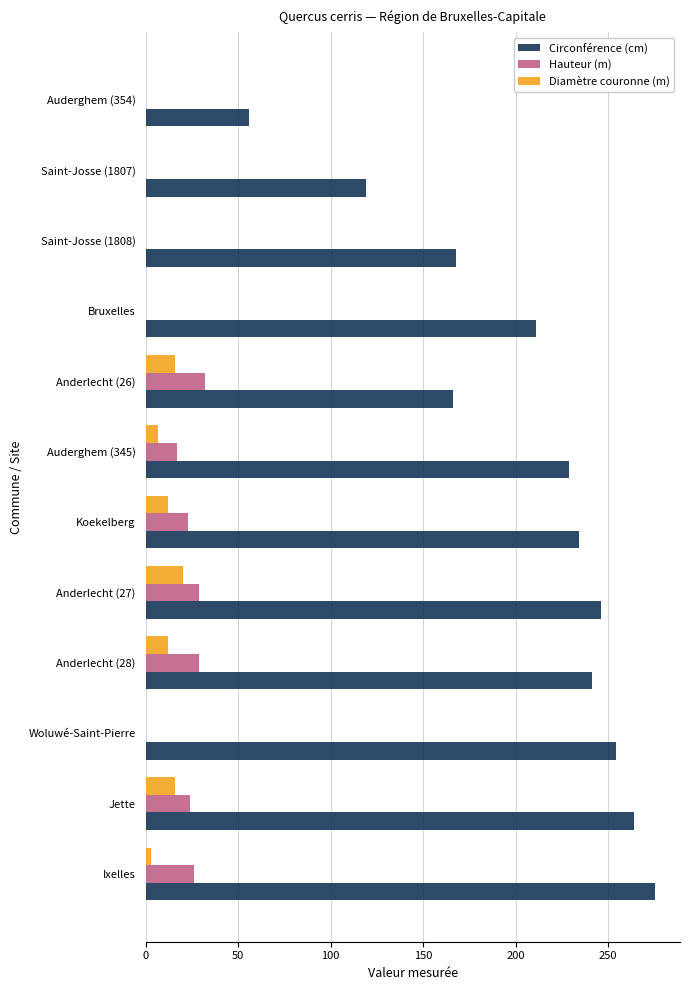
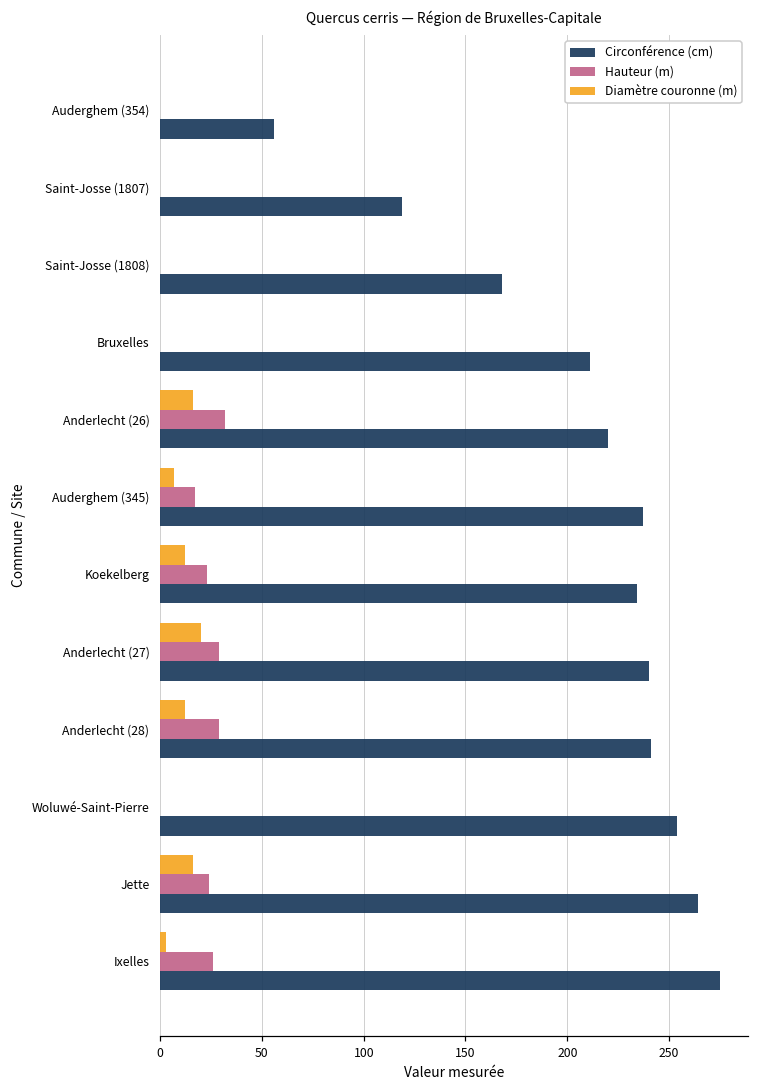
Circonférence (cm), Anderlecht (26): 166 -> 220
Circonférence (cm), Auderghem (345): 229 -> 237
Circonférence (cm), Anderlecht (27): 246 -> 240
